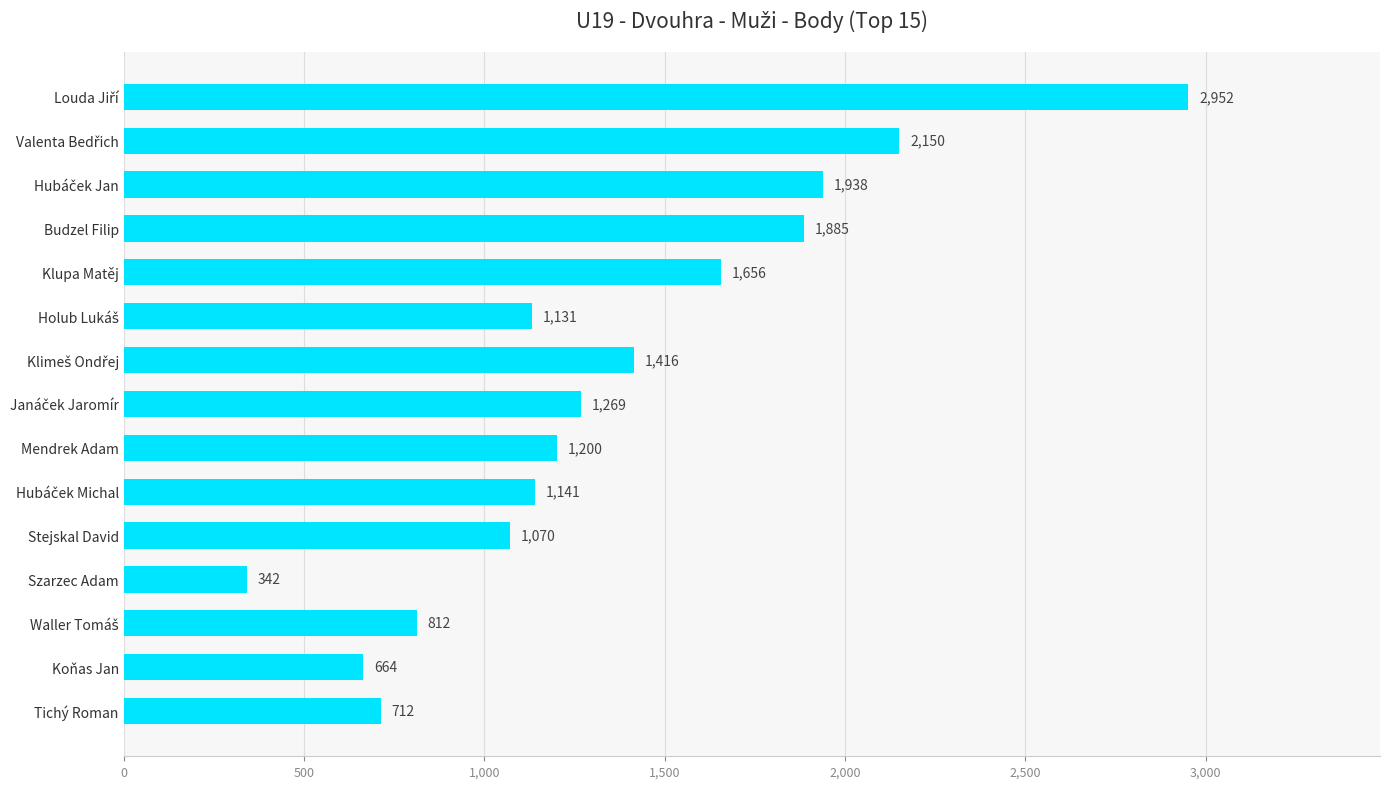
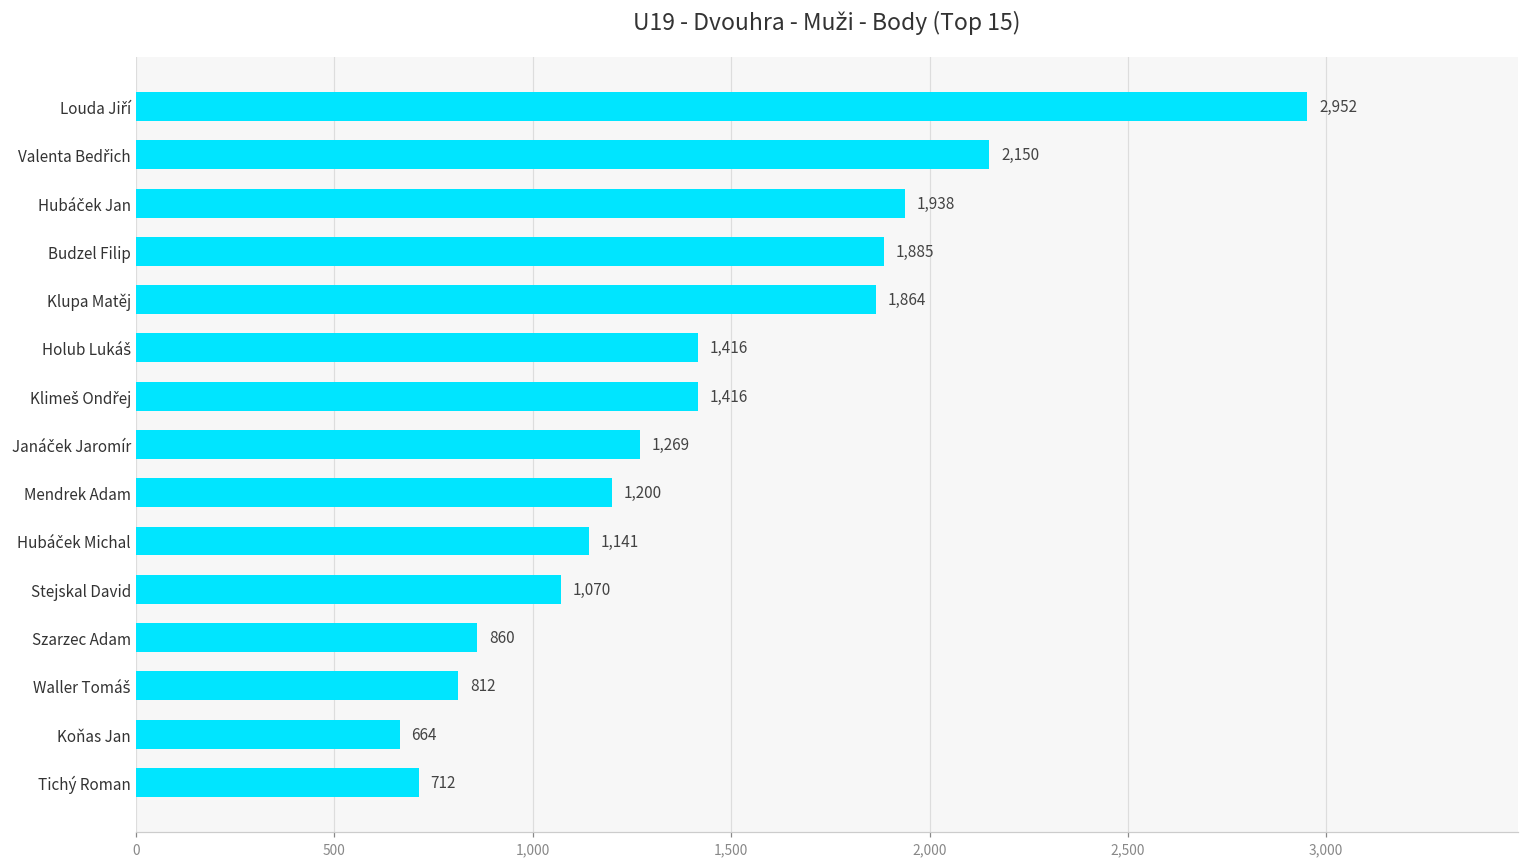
Klupa Matěj: 1,656 -> 1,864
Holub Lukáš: 1,131 -> 1,416
Szarzec Adam: 342 -> 860
